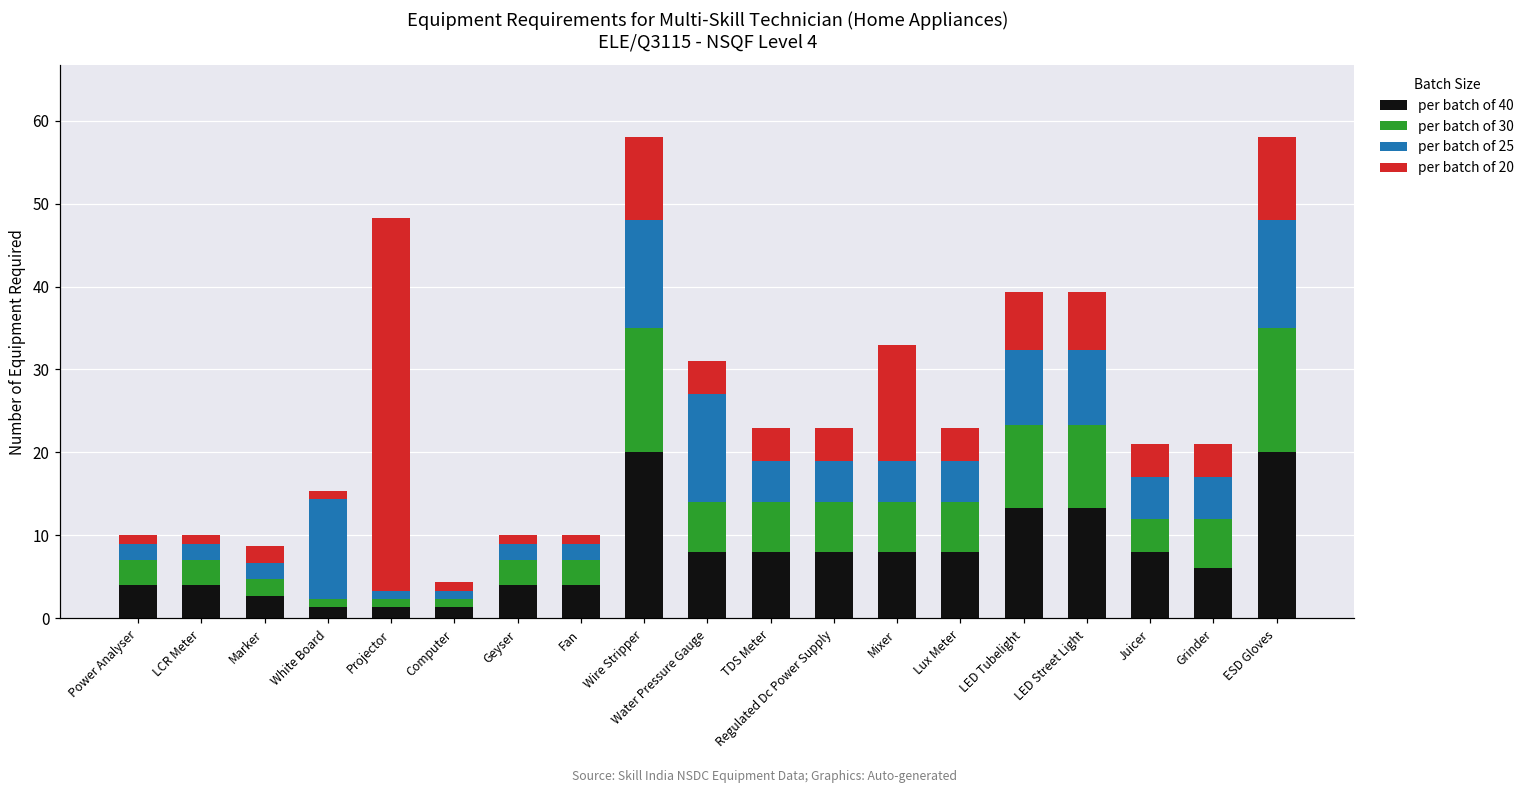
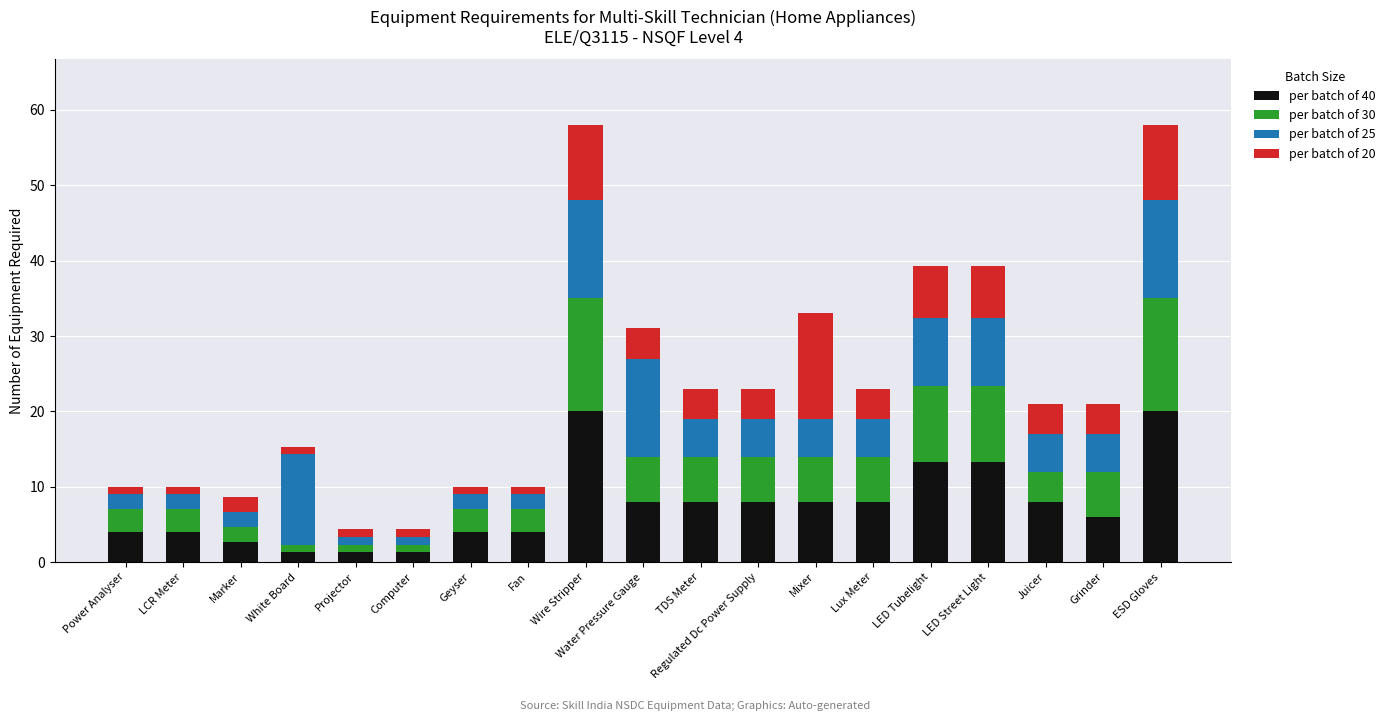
per batch of 20, Projector: 45 -> 1
